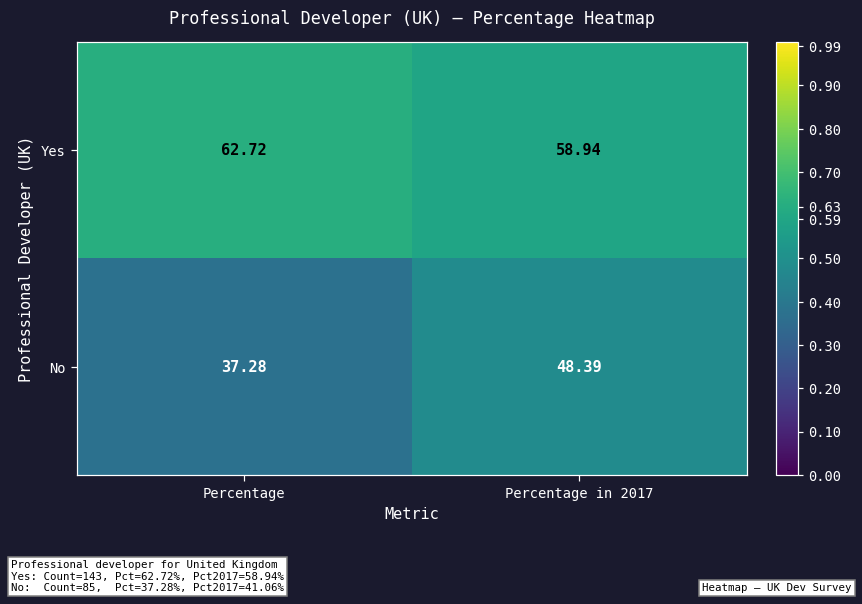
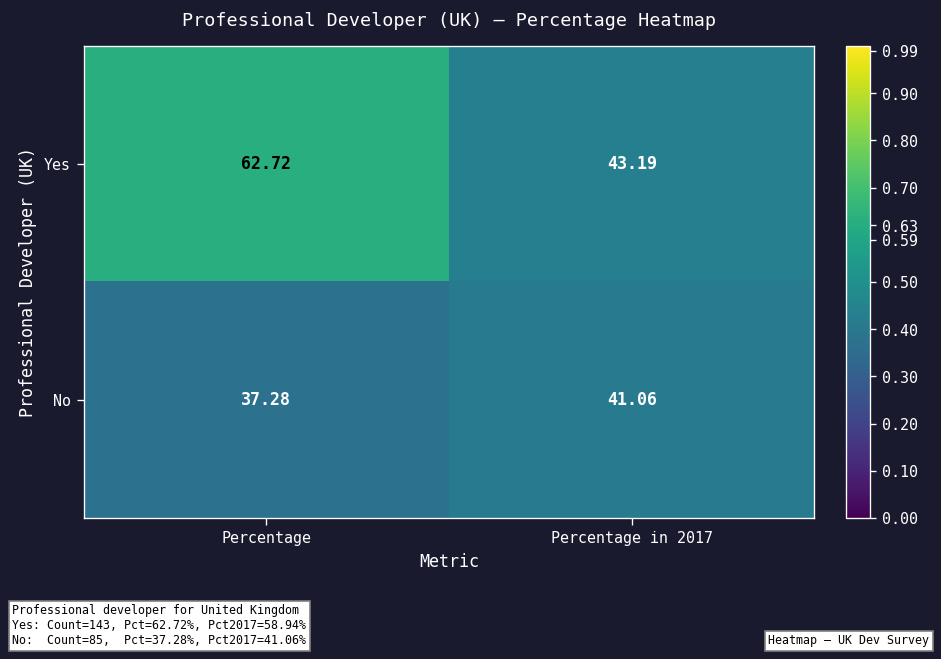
Yes, Percentage in 2017: 58.94 -> 43.19
No, Percentage in 2017: 48.39 -> 41.06
